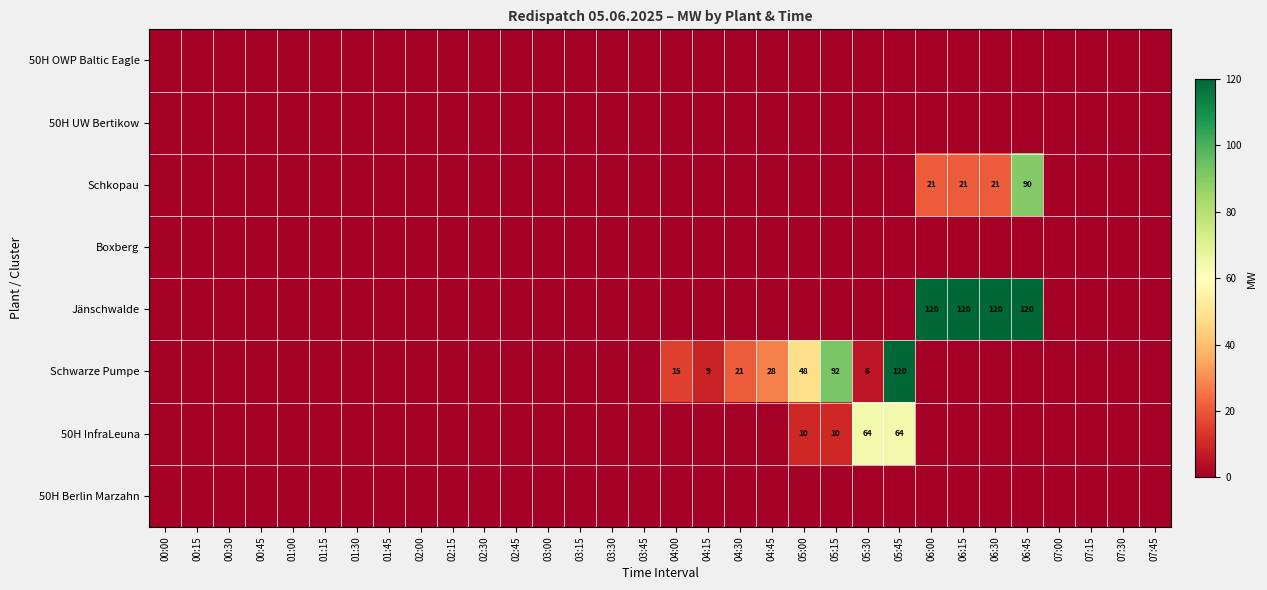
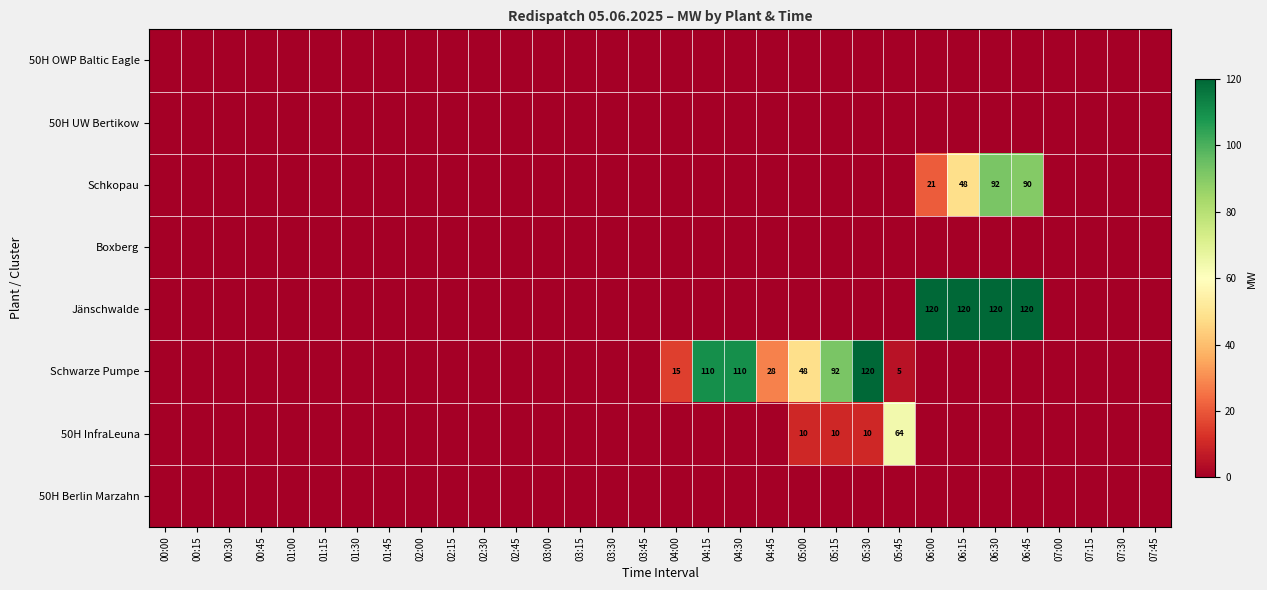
Schkopau, 06:15: 21 -> 48
Schkopau, 06:30: 21 -> 92
Schwarze Pumpe, 04:15: 9 -> 110
Schwarze Pumpe, 04:30: 21 -> 110
Schwarze Pumpe, 05:30: 6 -> 120
Schwarze Pumpe, 05:45: 120 -> 5
50H InfraLeuna, 05:30: 64 -> 10
